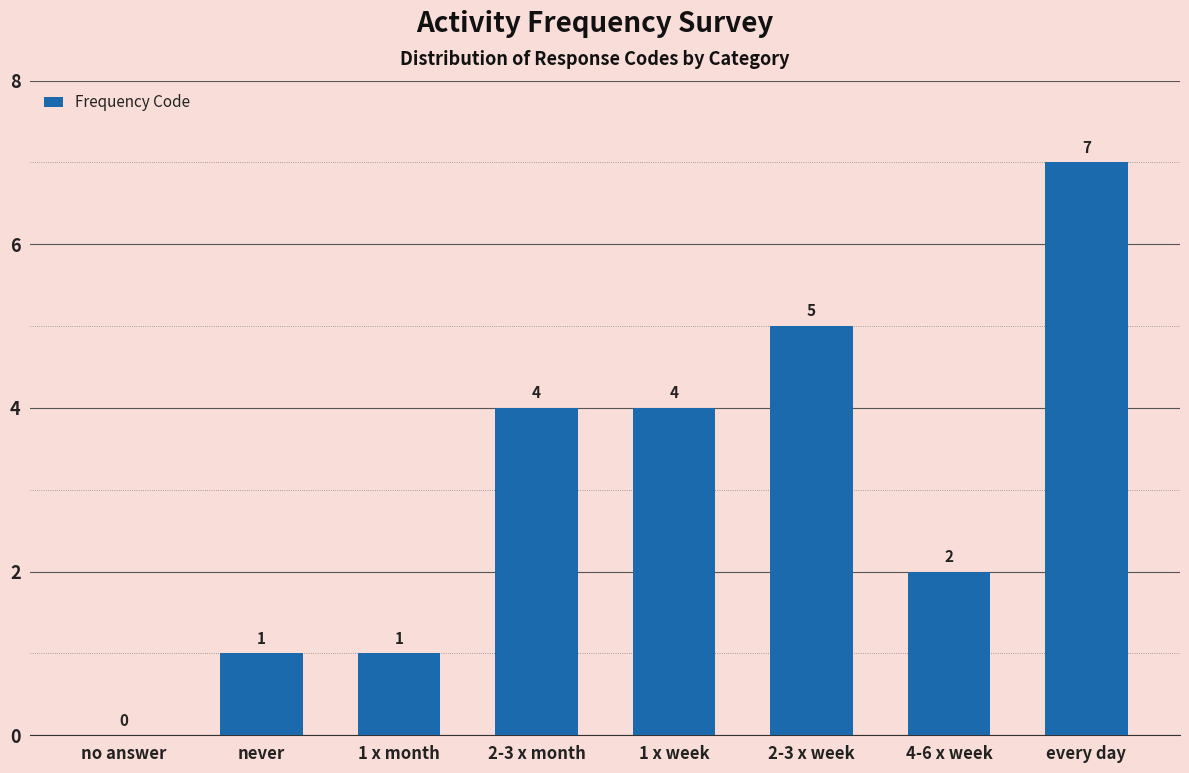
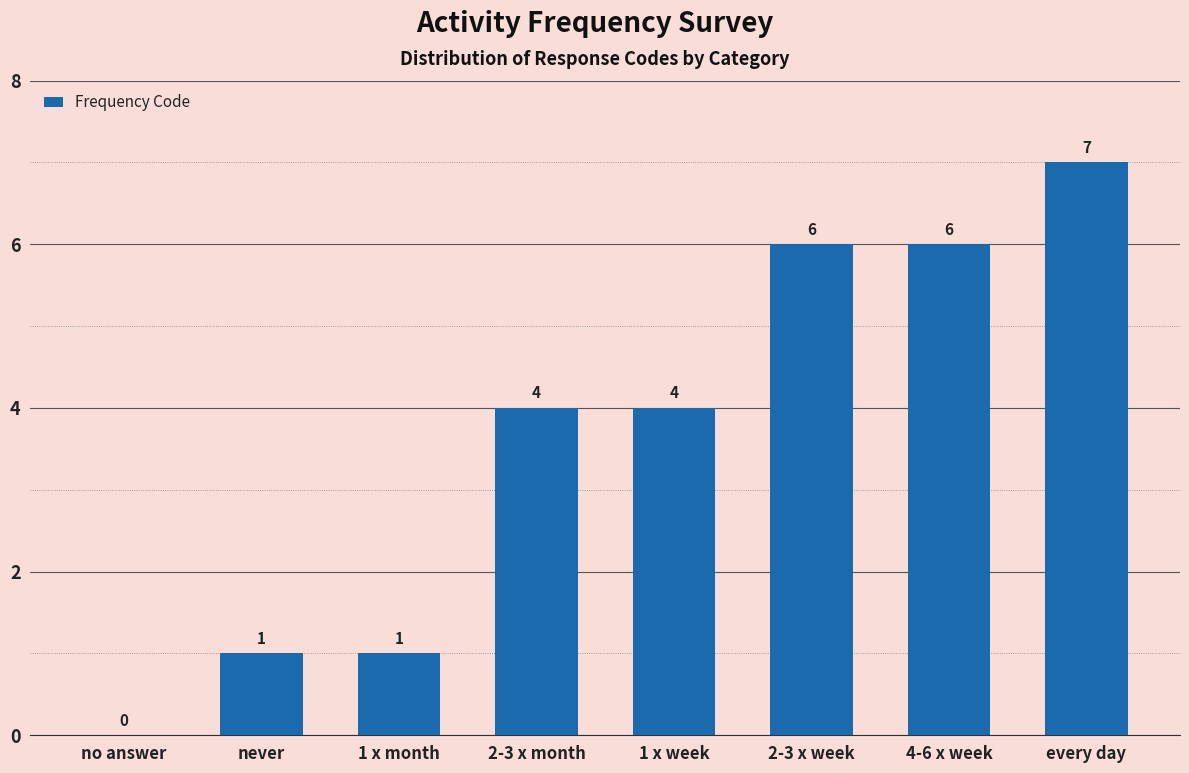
2-3 x week: 5 -> 6
4-6 x week: 2 -> 6
